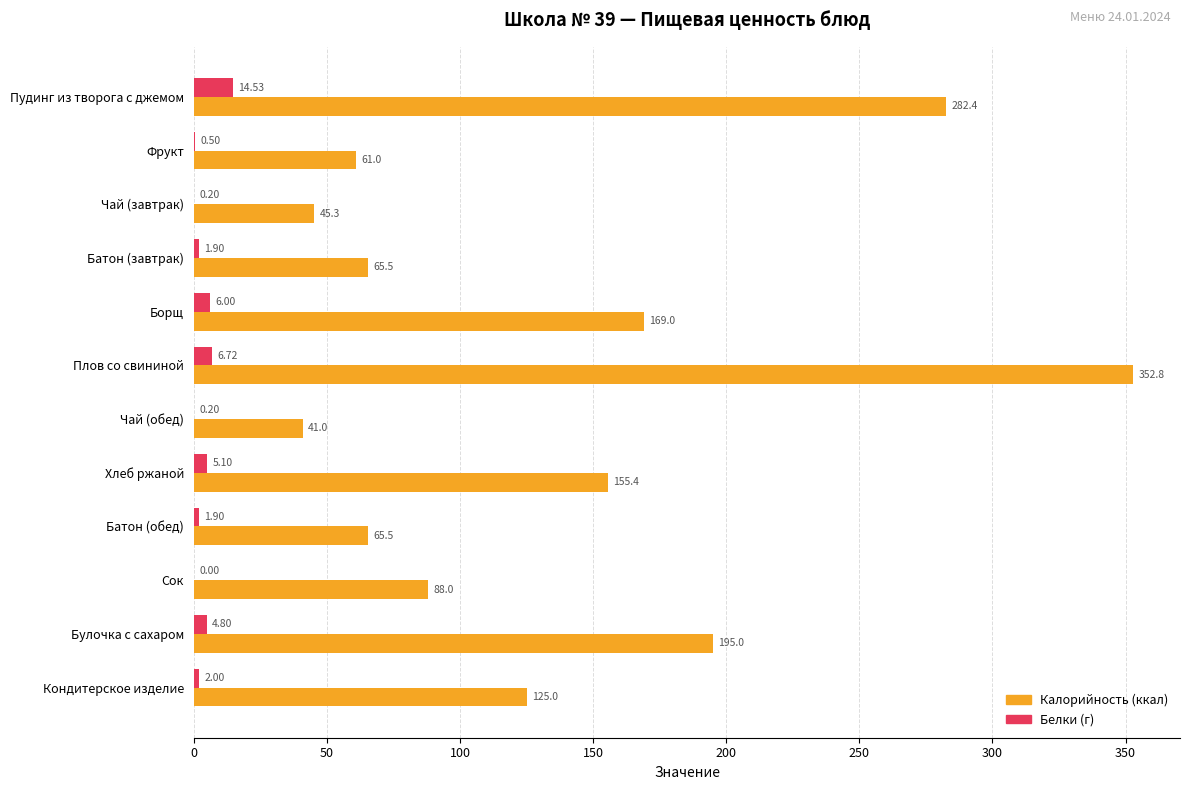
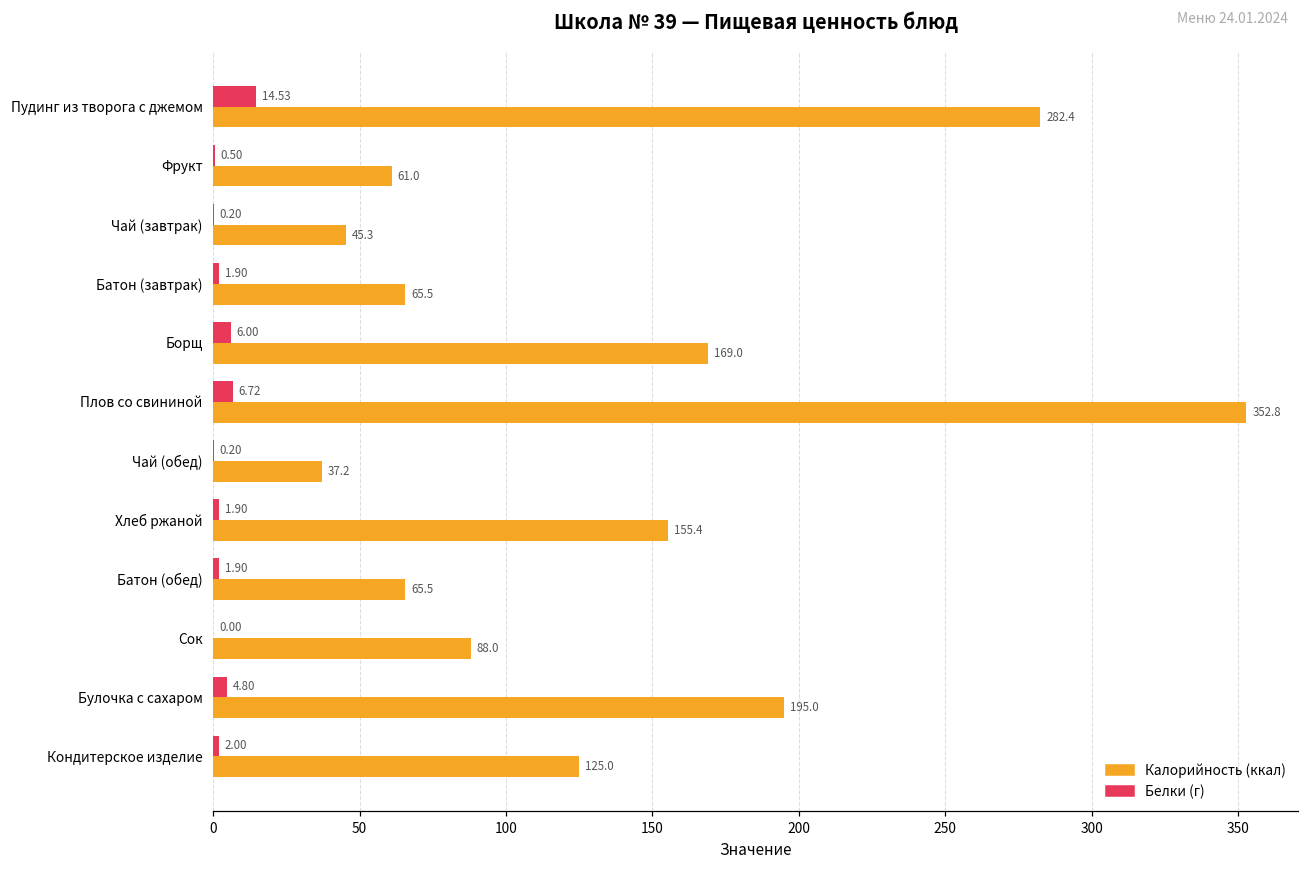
Калорийность (ккал), Чай (обед): 41.0 -> 37.2
Белки (г), Хлеб ржаной: 5.10 -> 1.90
